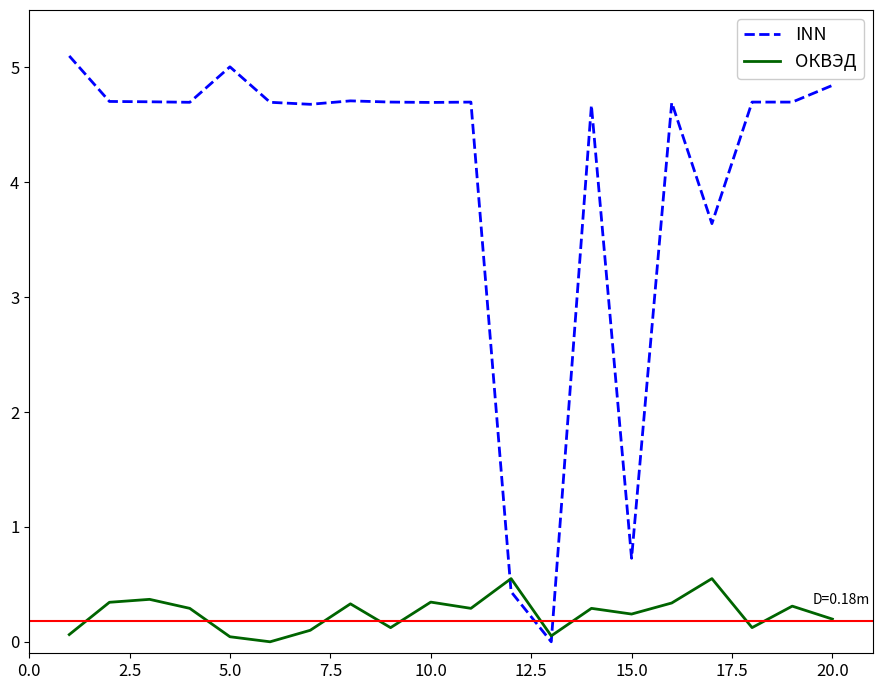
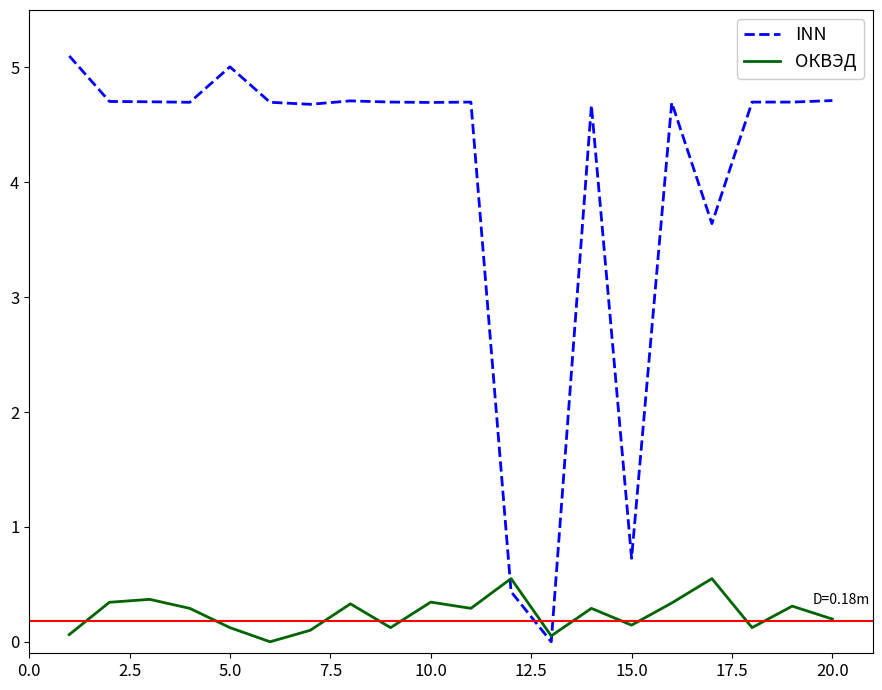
ОКВЭД, 5.0: 0.04 -> 0.12
ОКВЭД, 15.0: 0.24 -> 0.15
INN, 20.0: 4.84 -> 4.71
